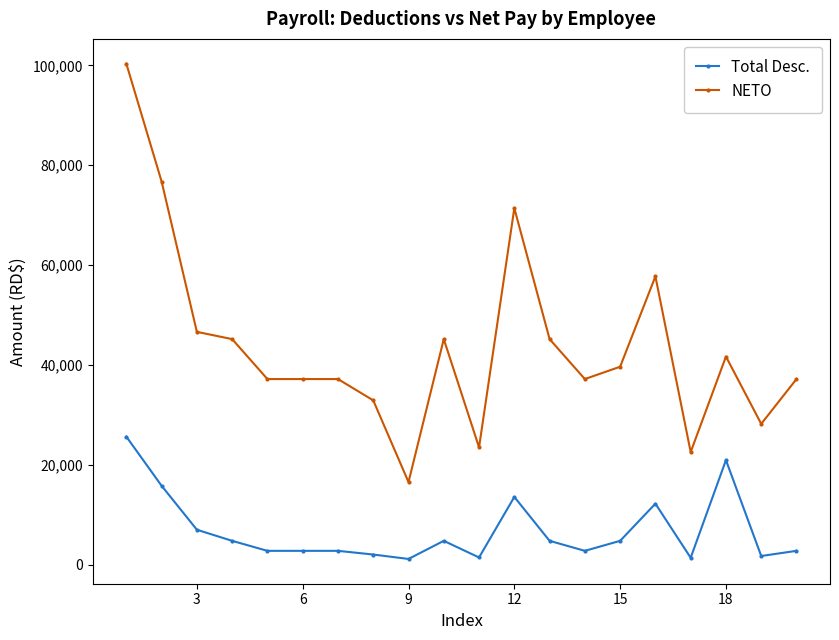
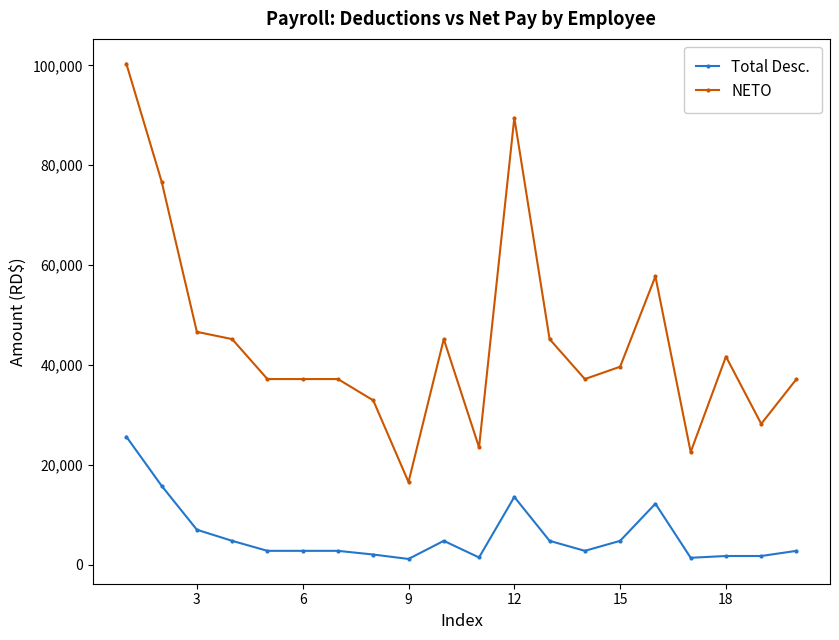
NETO, 12: 71,000 -> 90,000
Total Desc., 18: 21,000 -> 2,000
